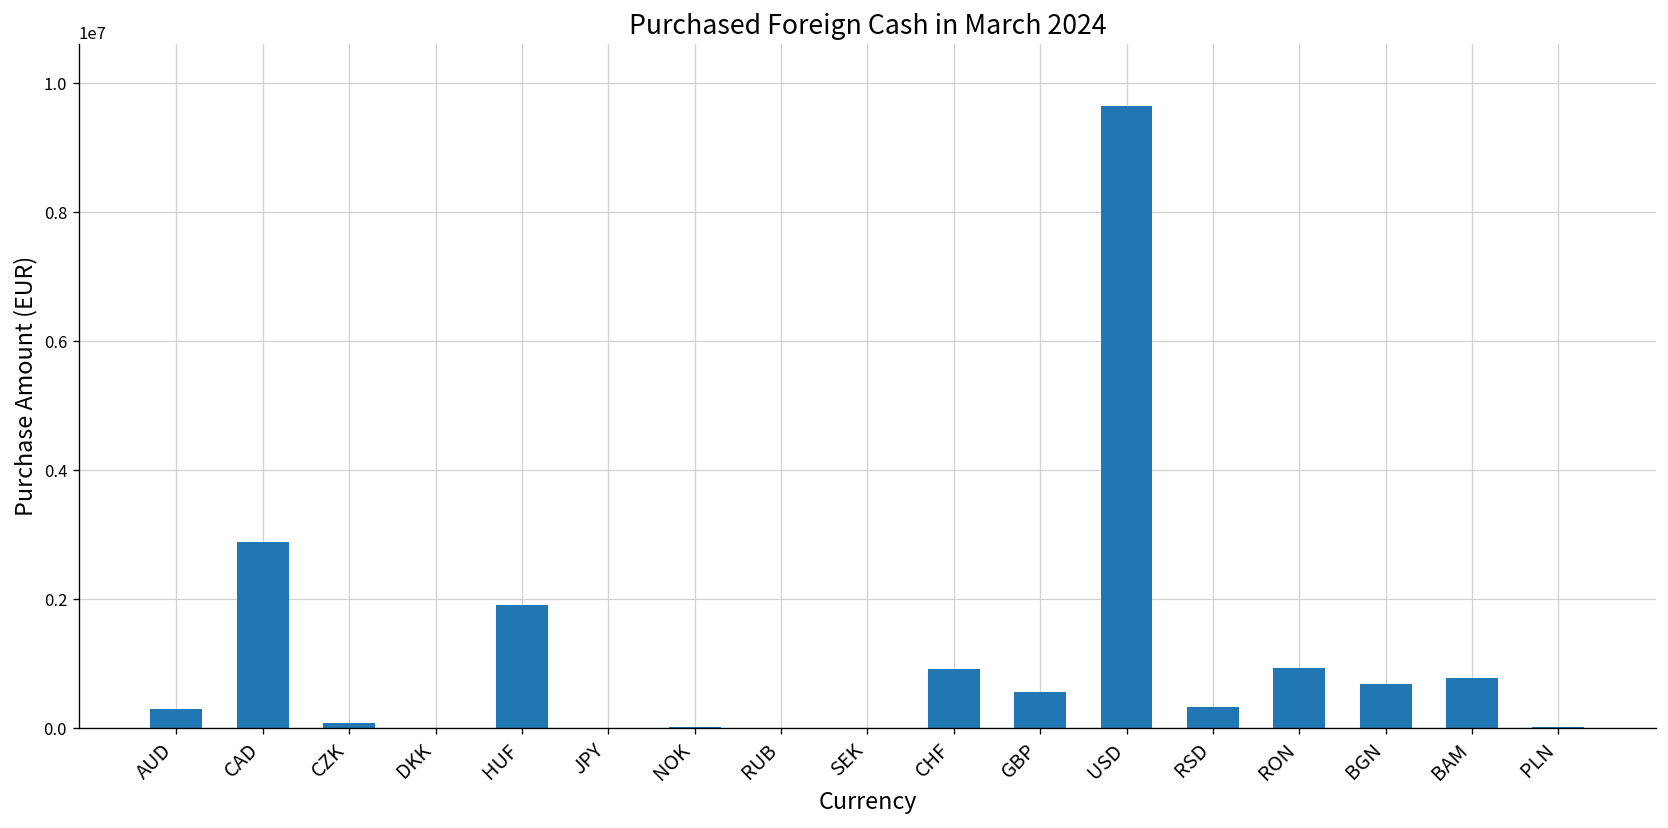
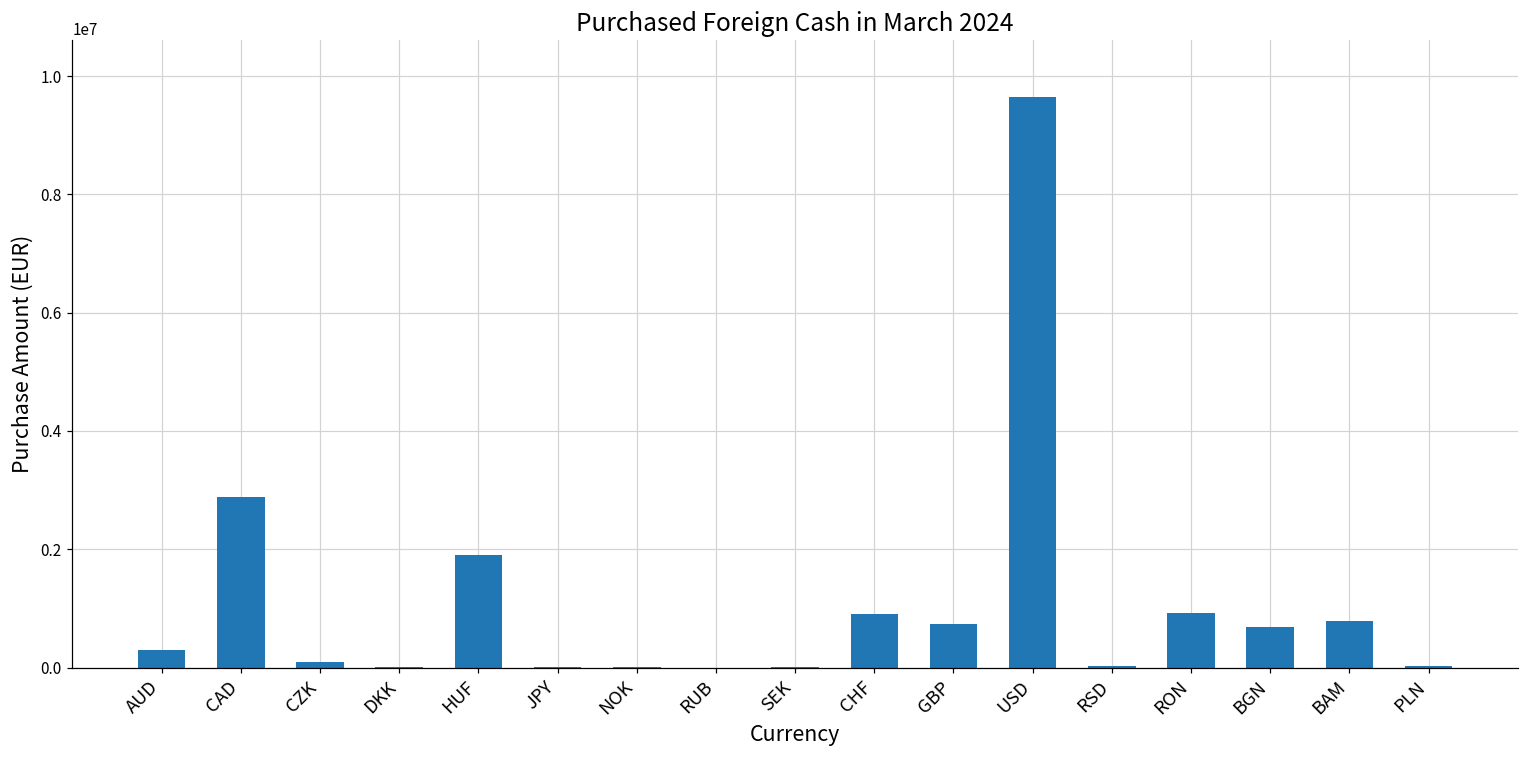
GBP: 600000 -> 700000
RSD: 300000 -> 0
